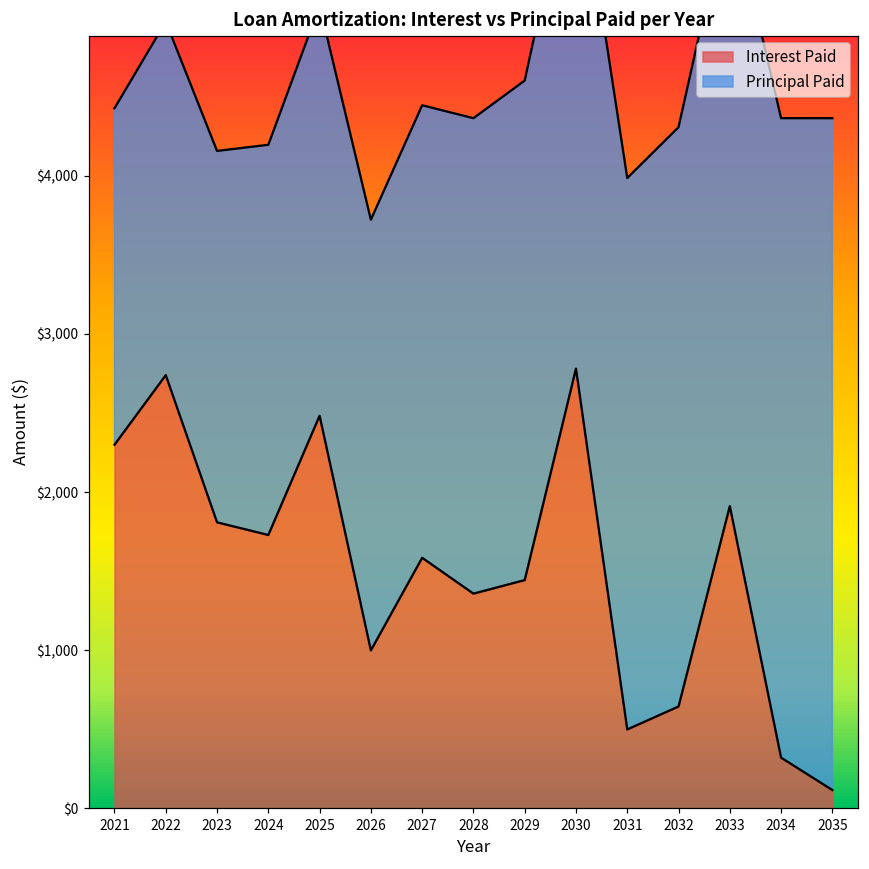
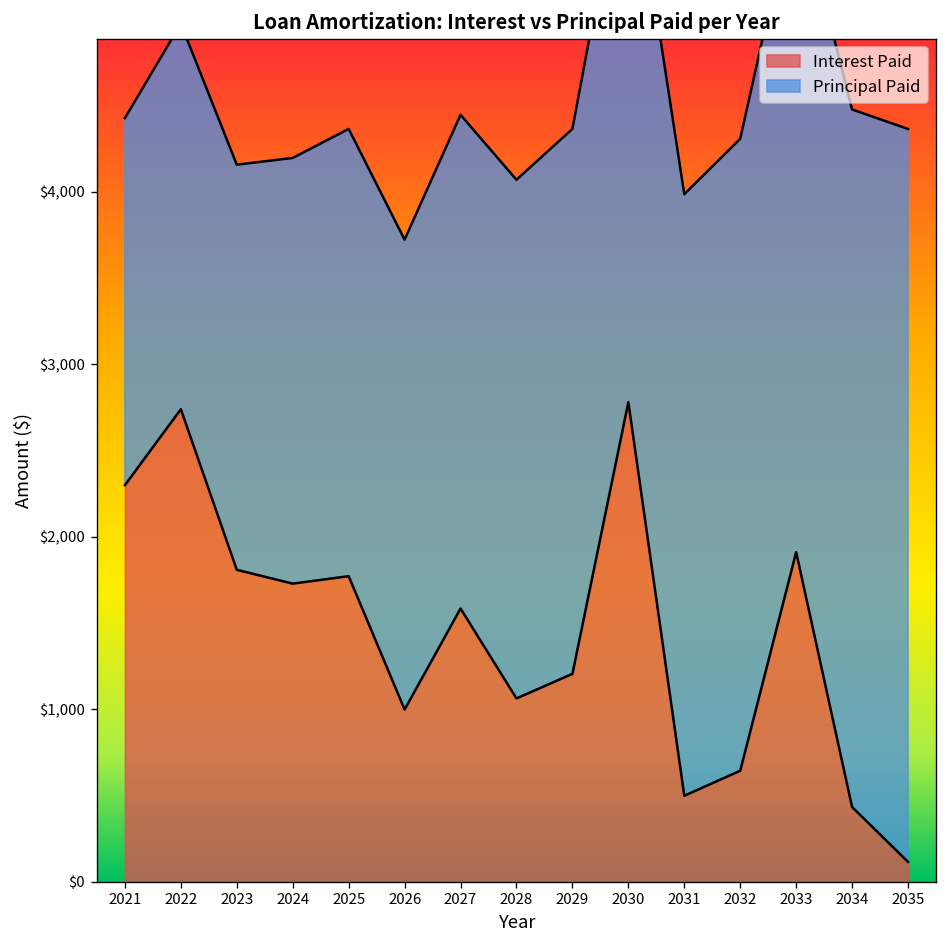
Interest Paid, 2025: $2,480 -> $1,770
Interest Paid, 2028: $1,360 -> $1,060
Interest Paid, 2029: $1,440 -> $1,210
Interest Paid, 2034: $320 -> $430
